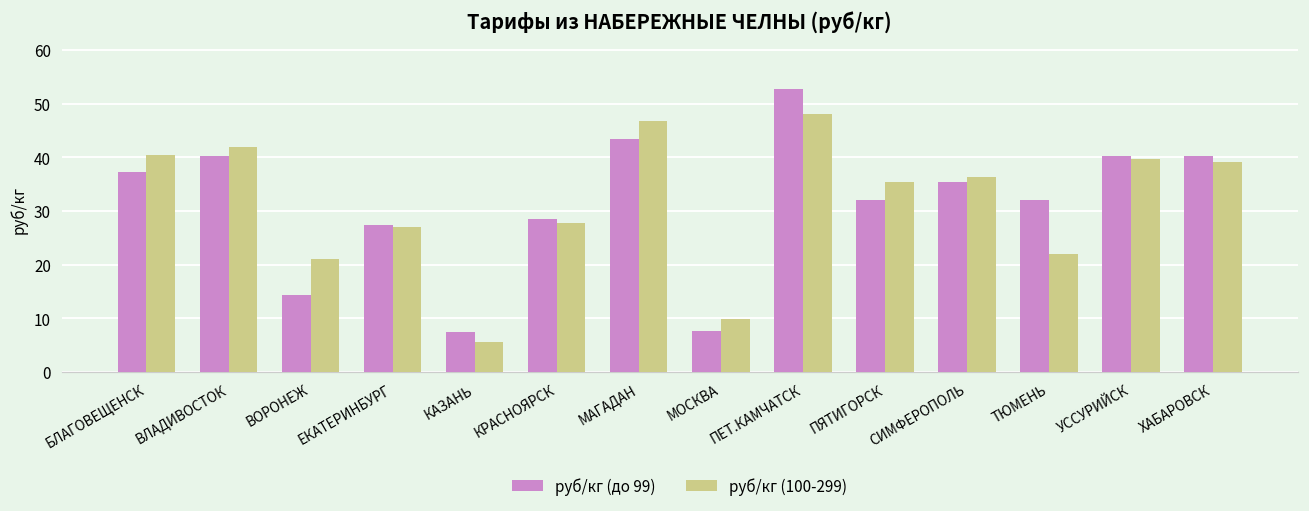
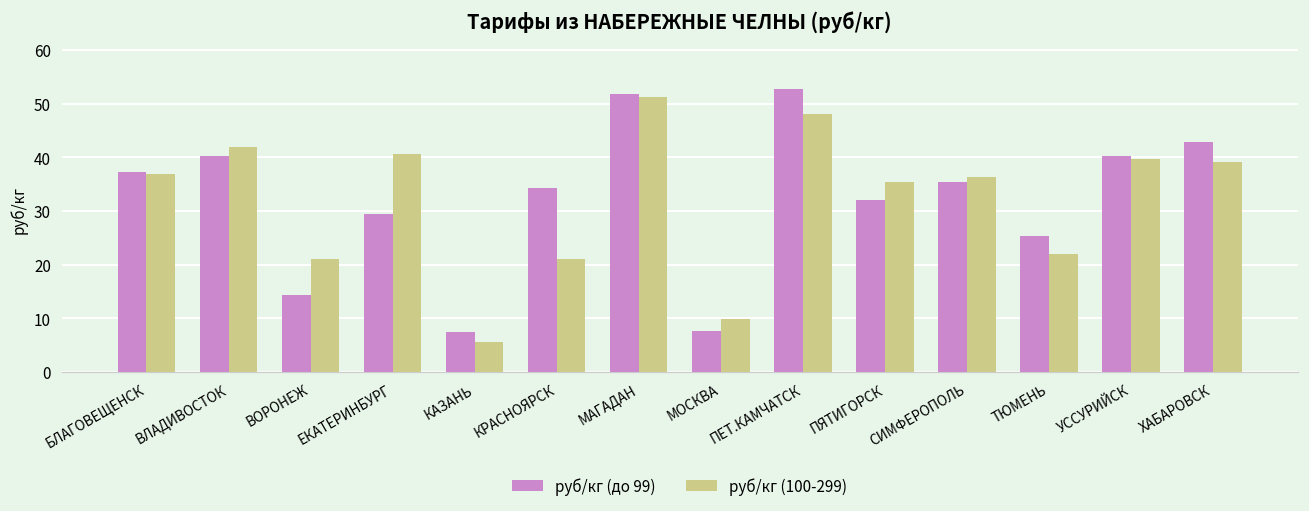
руб/кг (100-299), БЛАГОВЕЩЕНСК: 41 -> 37
руб/кг (до 99), ЕКАТЕРИНБУРГ: 28 -> 29
руб/кг (100-299), ЕКАТЕРИНБУРГ: 27 -> 41
руб/кг (до 99), КРАСНОЯРСК: 29 -> 34
руб/кг (100-299), КРАСНОЯРСК: 28 -> 21
руб/кг (до 99), МАГАДАН: 43 -> 52
руб/кг (100-299), МАГАДАН: 47 -> 51
руб/кг (до 99), ТЮМЕНЬ: 32 -> 25
руб/кг (до 99), ХАБАРОВСК: 40 -> 43
